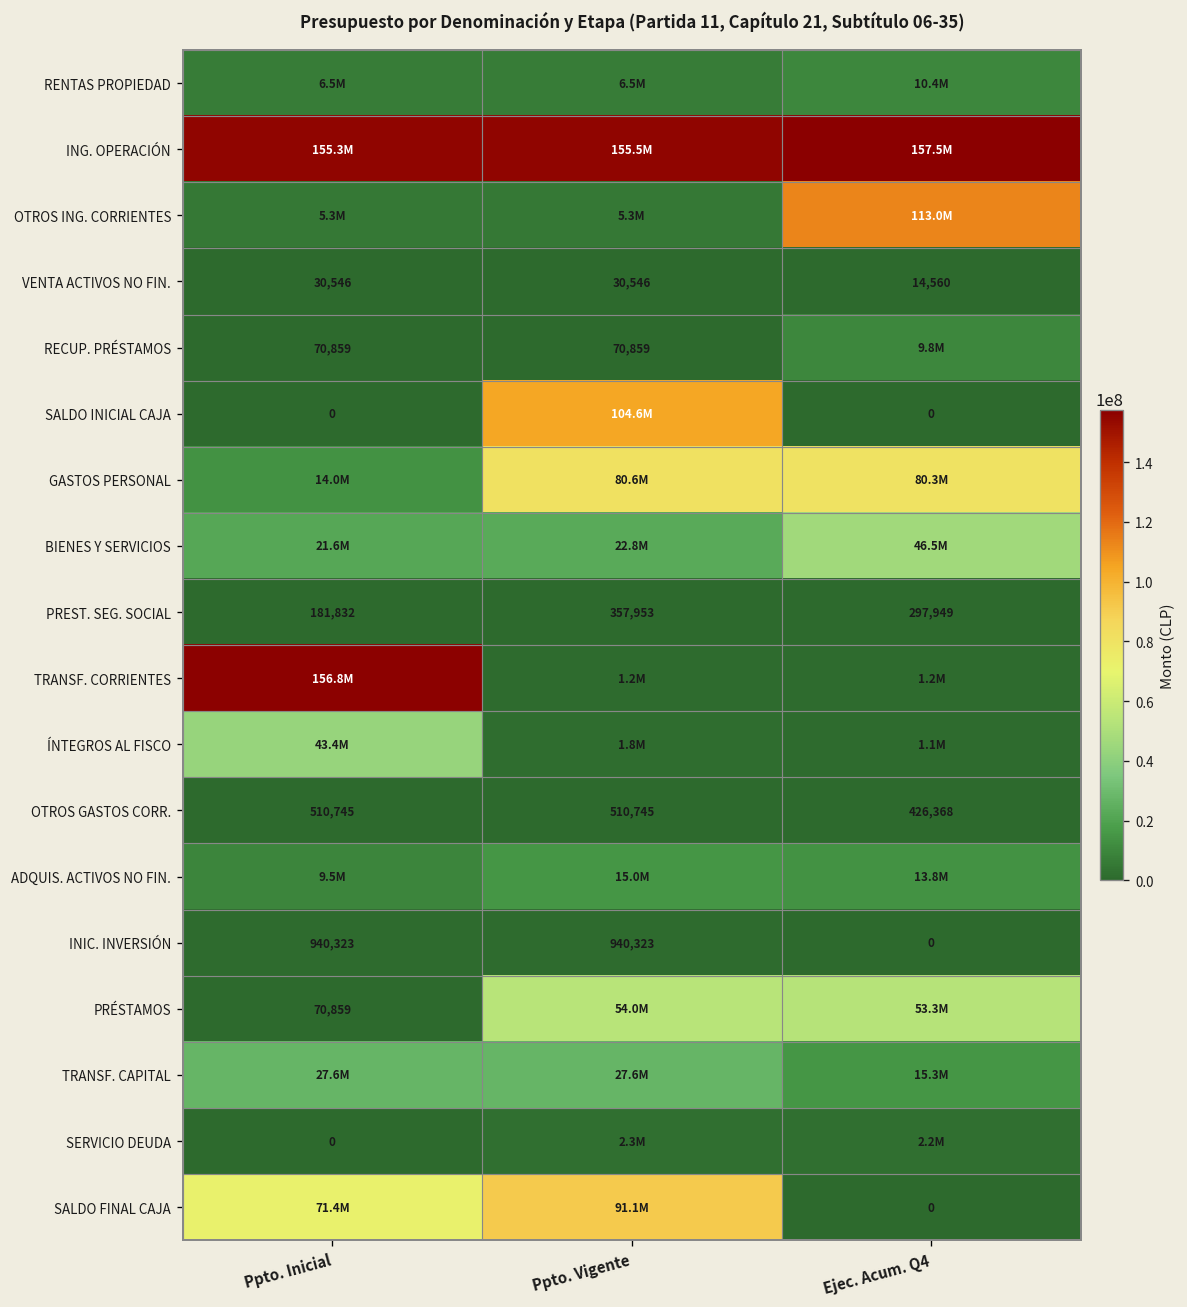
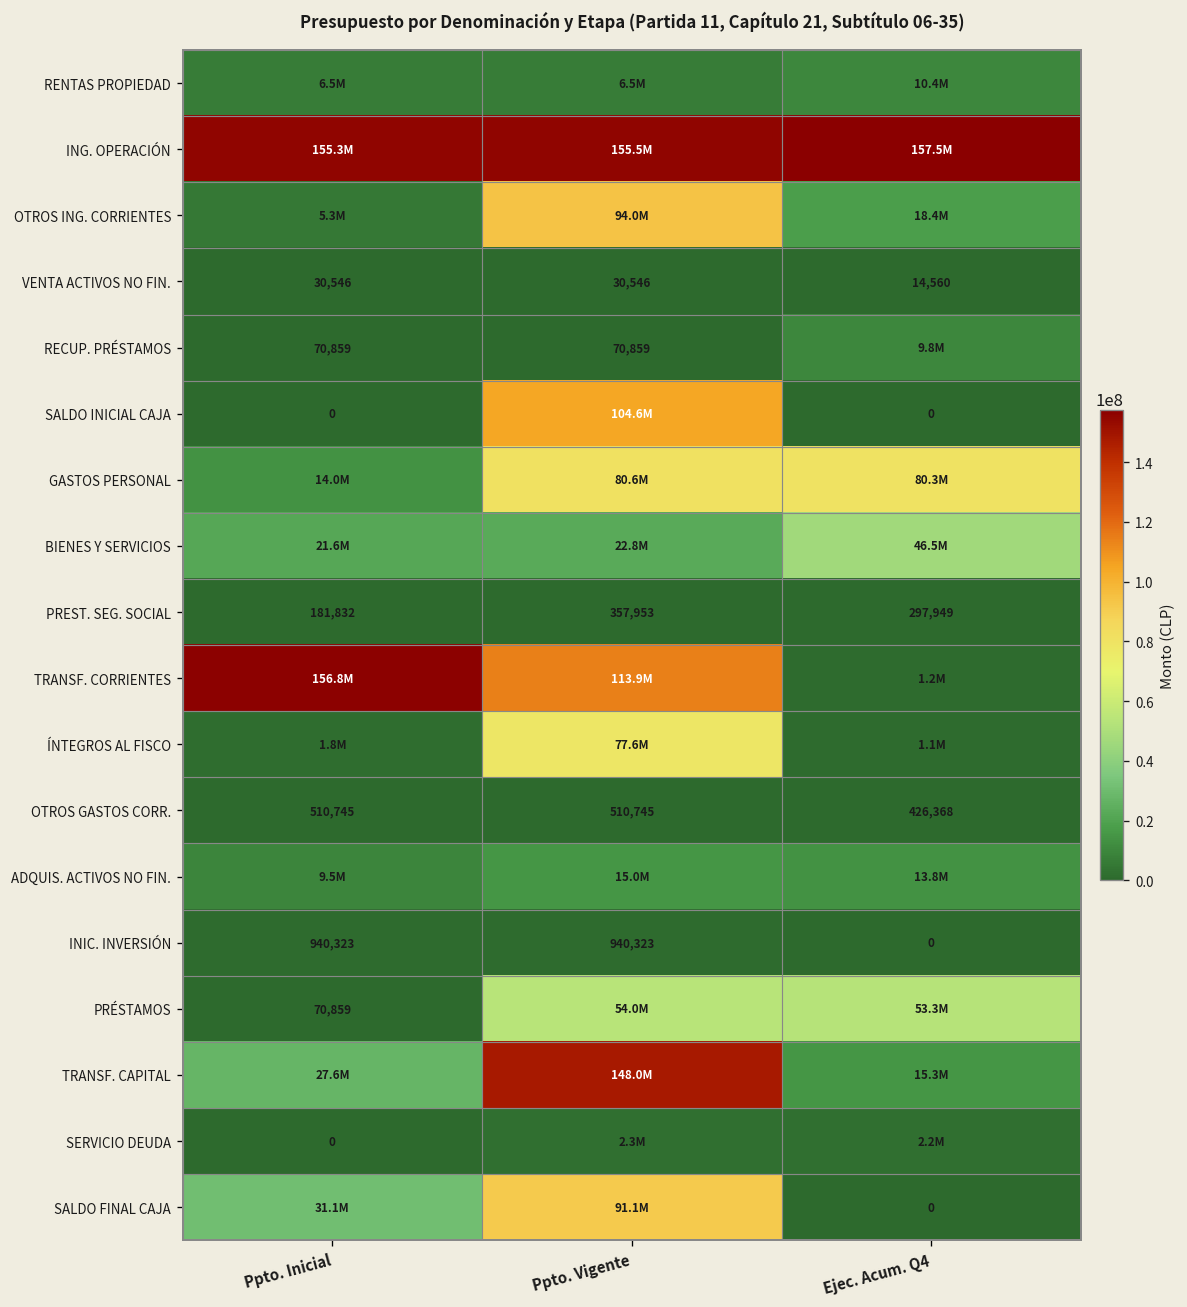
OTROS ING. CORRIENTES, Ppto. Vigente: 5.3M -> 94.0M
OTROS ING. CORRIENTES, Ejec. Acum. Q4: 113.0M -> 18.4M
TRANSF. CORRIENTES, Ppto. Vigente: 1.2M -> 113.9M
ÍNTEGROS AL FISCO, Ppto. Inicial: 43.4M -> 1.8M
ÍNTEGROS AL FISCO, Ppto. Vigente: 1.8M -> 77.6M
TRANSF. CAPITAL, Ppto. Vigente: 27.6M -> 148.0M
SALDO FINAL CAJA, Ppto. Inicial: 71.4M -> 31.1M
